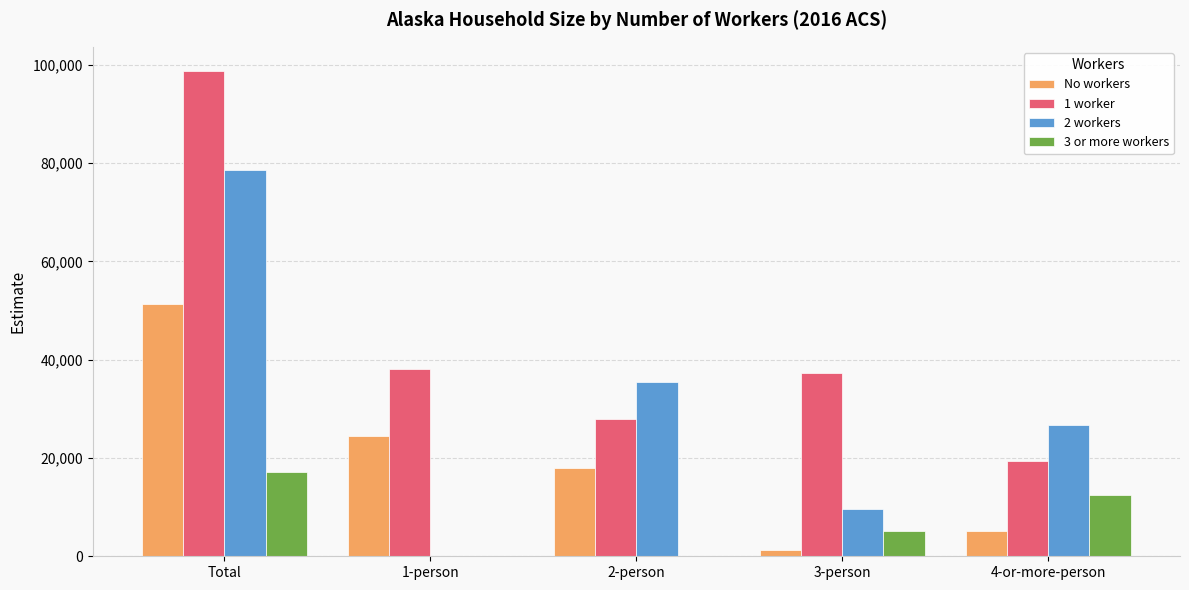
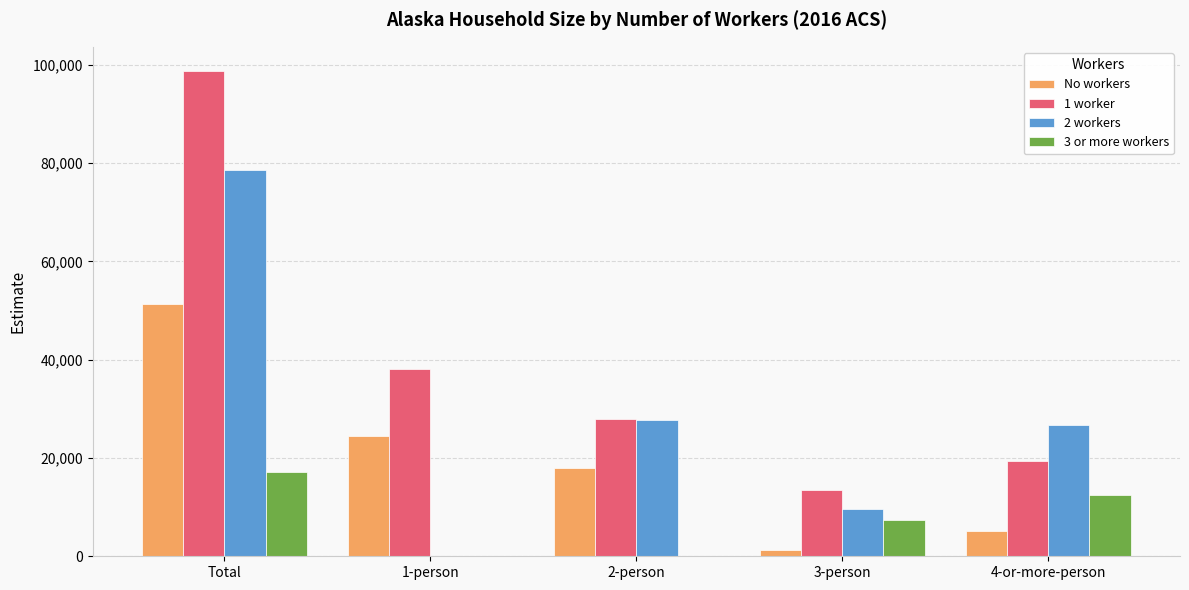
2 workers, 2-person: 35,000 -> 28,000
1 worker, 3-person: 37,000 -> 13,000
3 or more workers, 3-person: 5,000 -> 7,000
